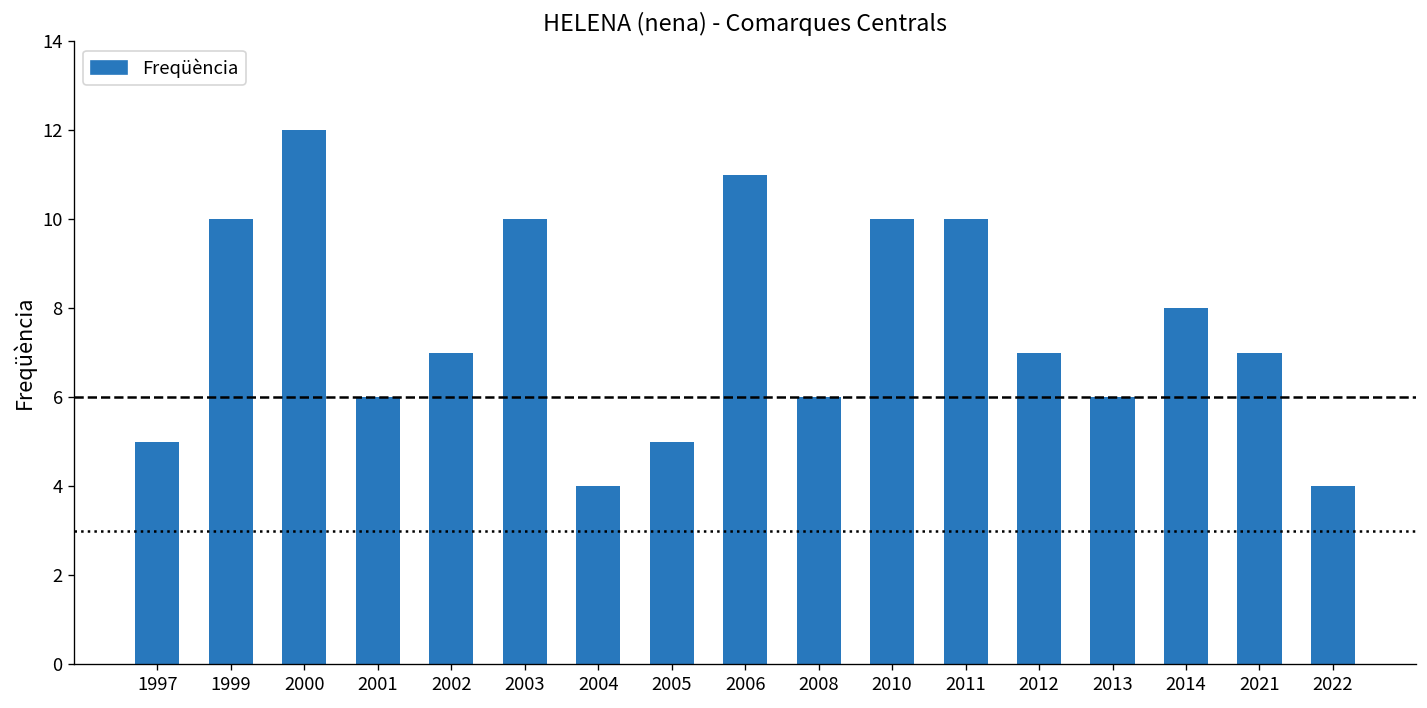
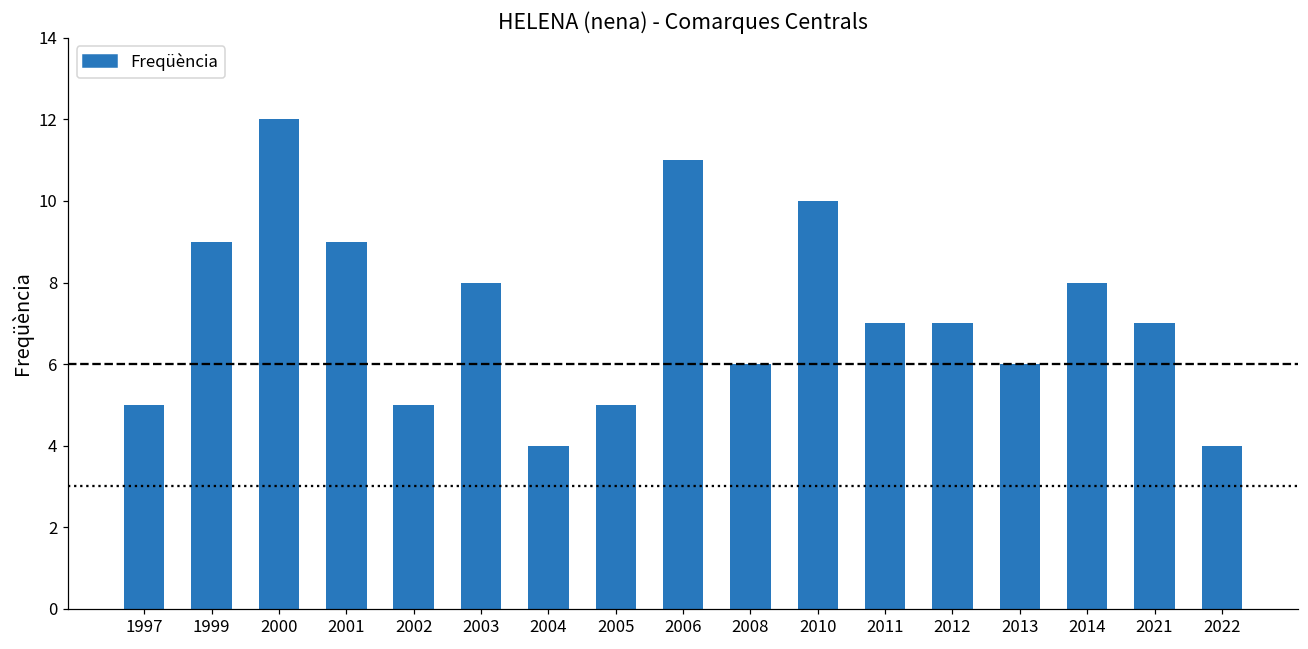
1999: 10 -> 9
2001: 6 -> 9
2002: 7 -> 5
2003: 10 -> 8
2011: 10 -> 7
